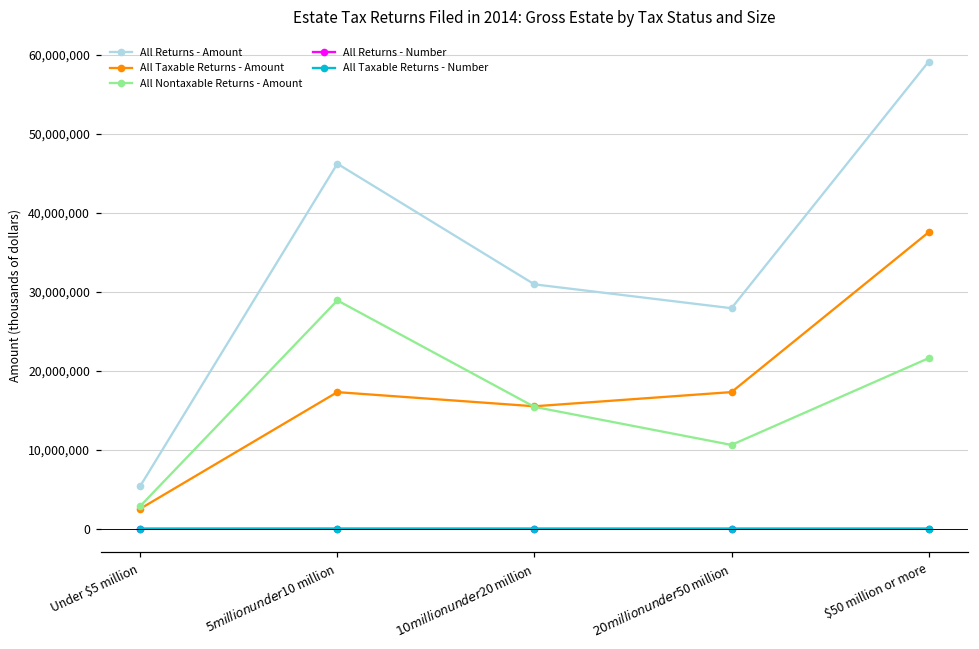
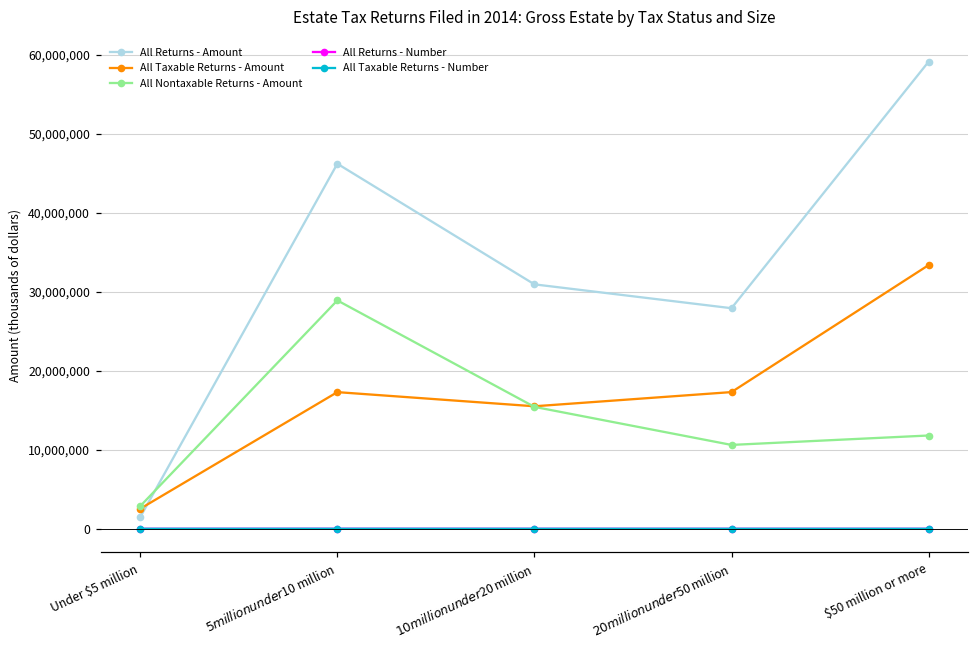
All Returns - Amount, Under $5 million: 5,000,000 -> 1,000,000
All Taxable Returns - Amount, $50 million or more: 38,000,000 -> 33,000,000
All Nontaxable Returns - Amount, $50 million or more: 22,000,000 -> 12,000,000
